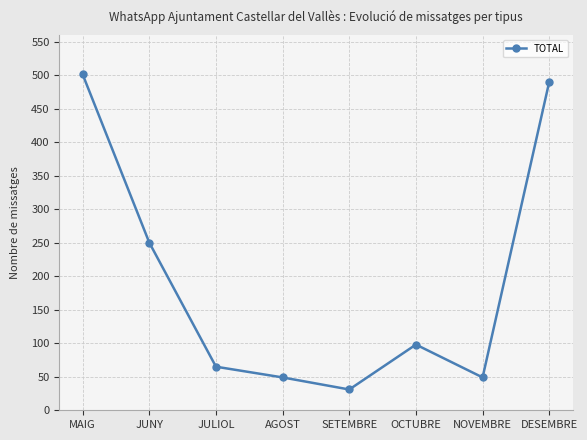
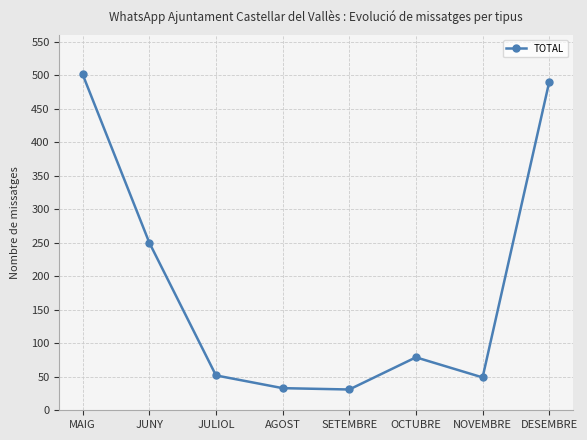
JULIOL: 70 -> 50
AGOST: 50 -> 30
OCTUBRE: 100 -> 80
